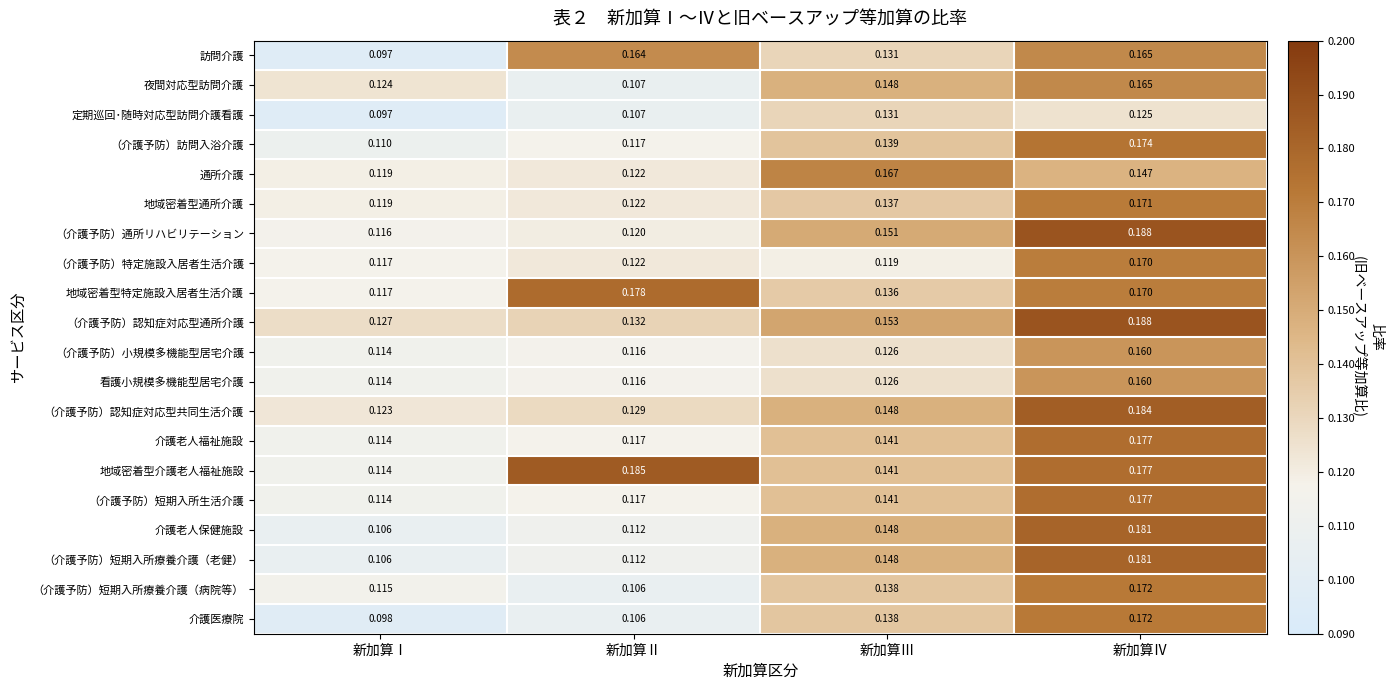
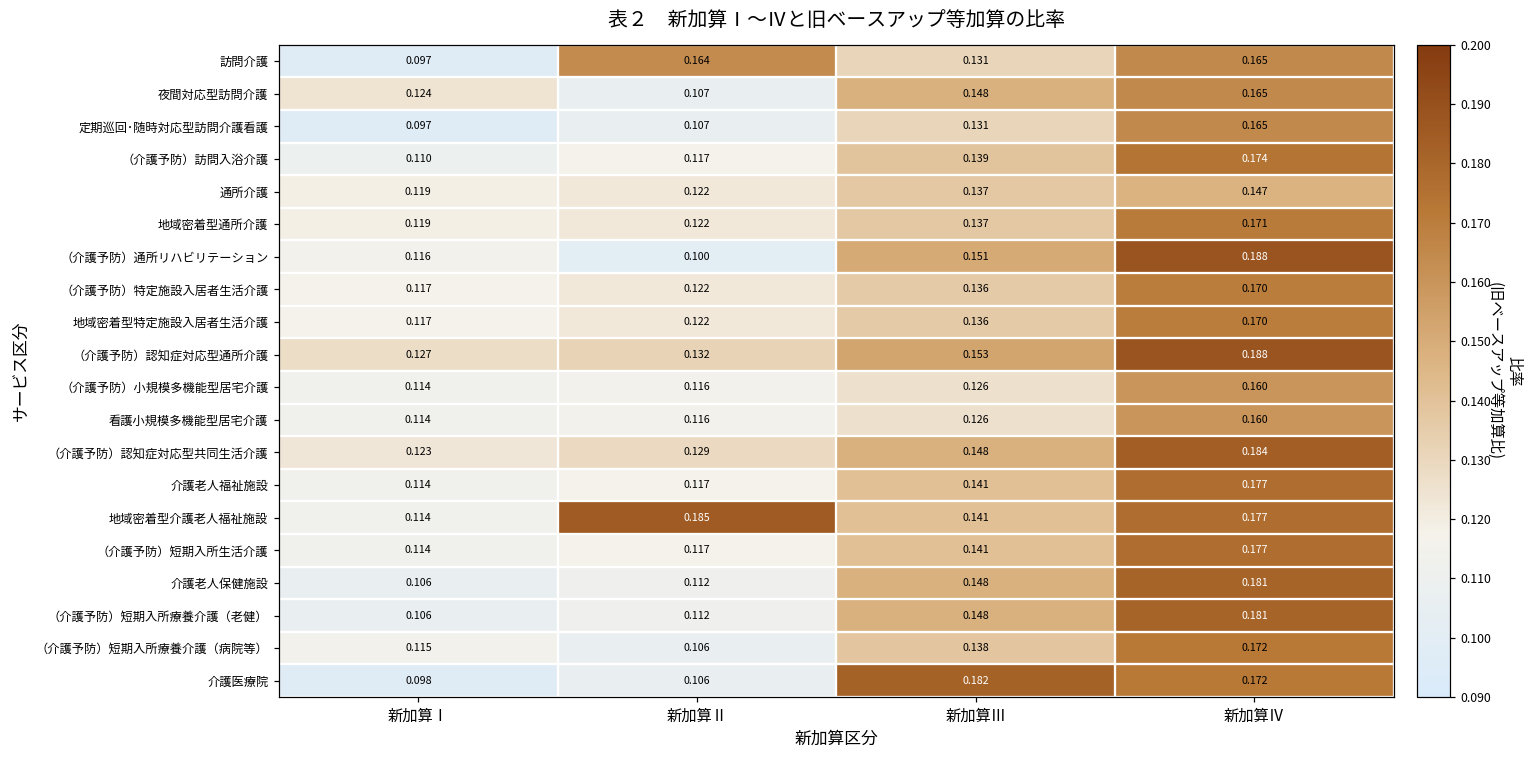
定期巡回･随時対応型訪問介護看護, 新加算Ⅳ: 0.125 -> 0.165
通所介護, 新加算Ⅲ: 0.167 -> 0.137
（介護予防）通所リハビリテーション, 新加算Ⅱ: 0.120 -> 0.100
（介護予防）特定施設入居者生活介護, 新加算Ⅲ: 0.119 -> 0.136
地域密着型特定施設入居者生活介護, 新加算Ⅱ: 0.178 -> 0.122
介護医療院, 新加算Ⅲ: 0.138 -> 0.182
